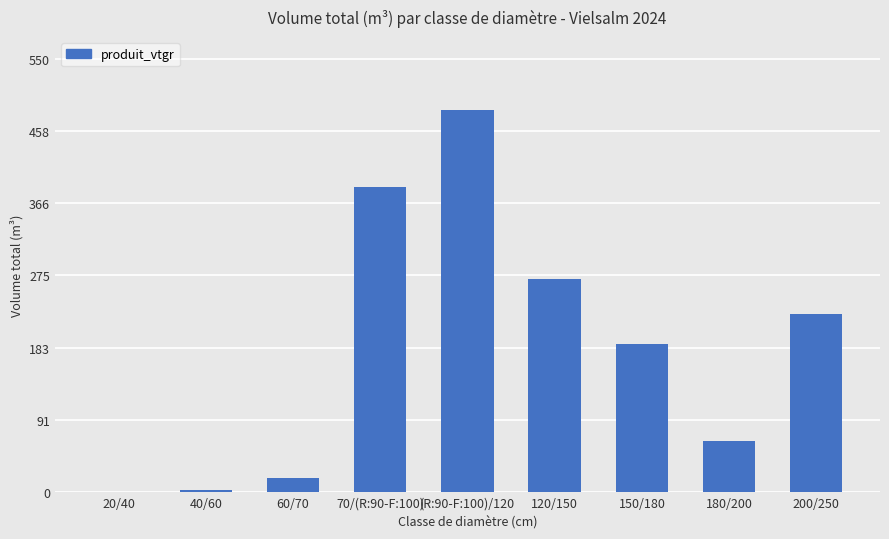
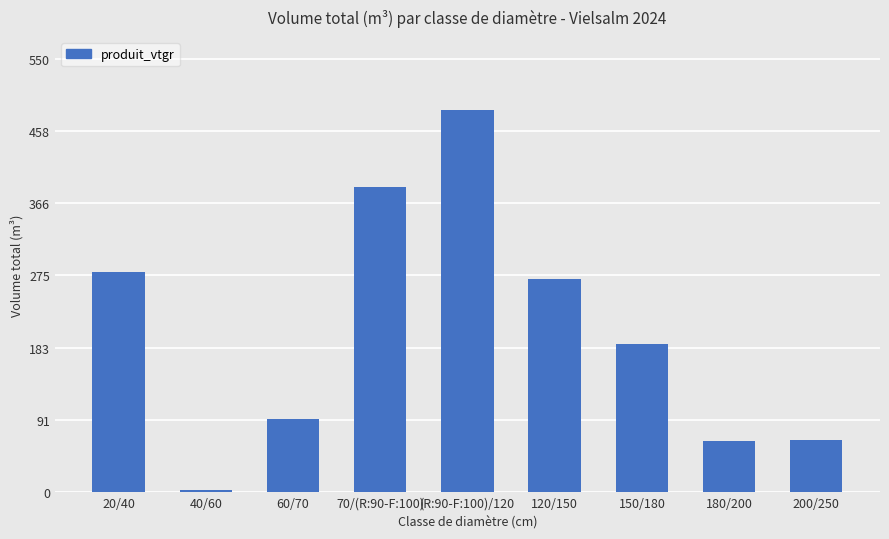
20/40: 0 -> 280
60/70: 20 -> 90
200/250: 230 -> 70
